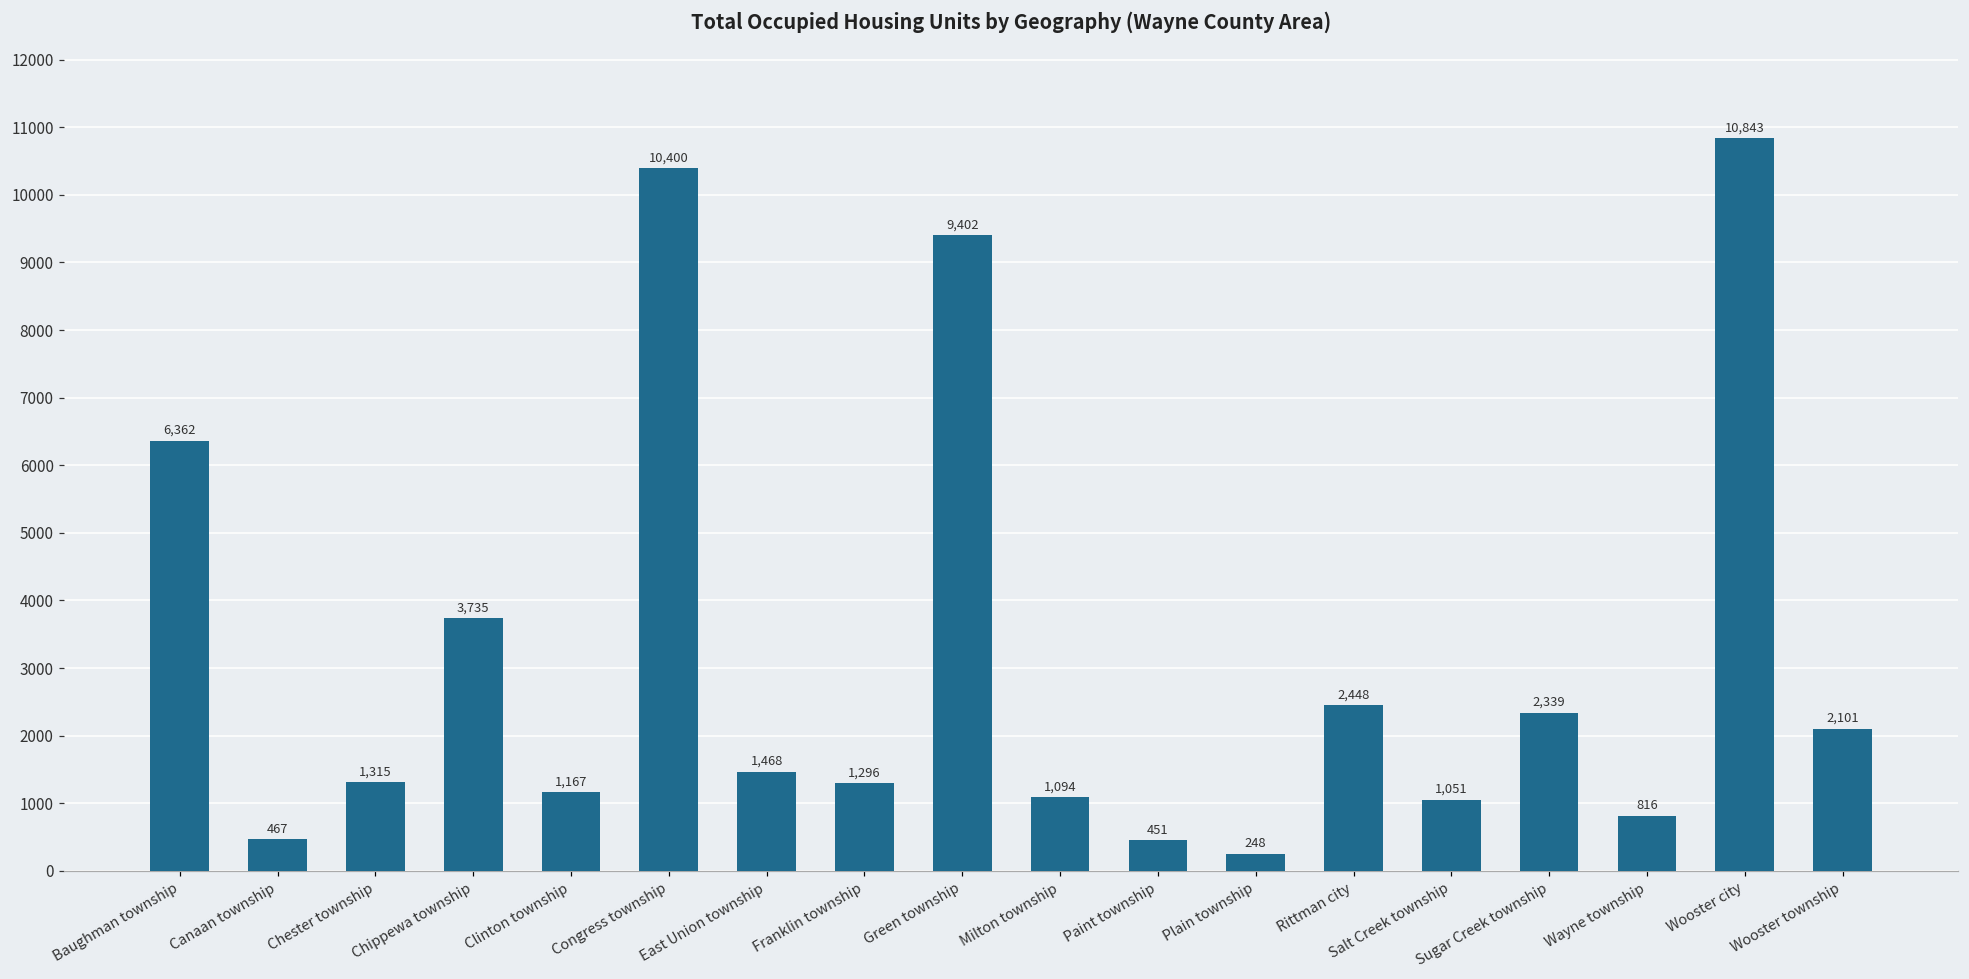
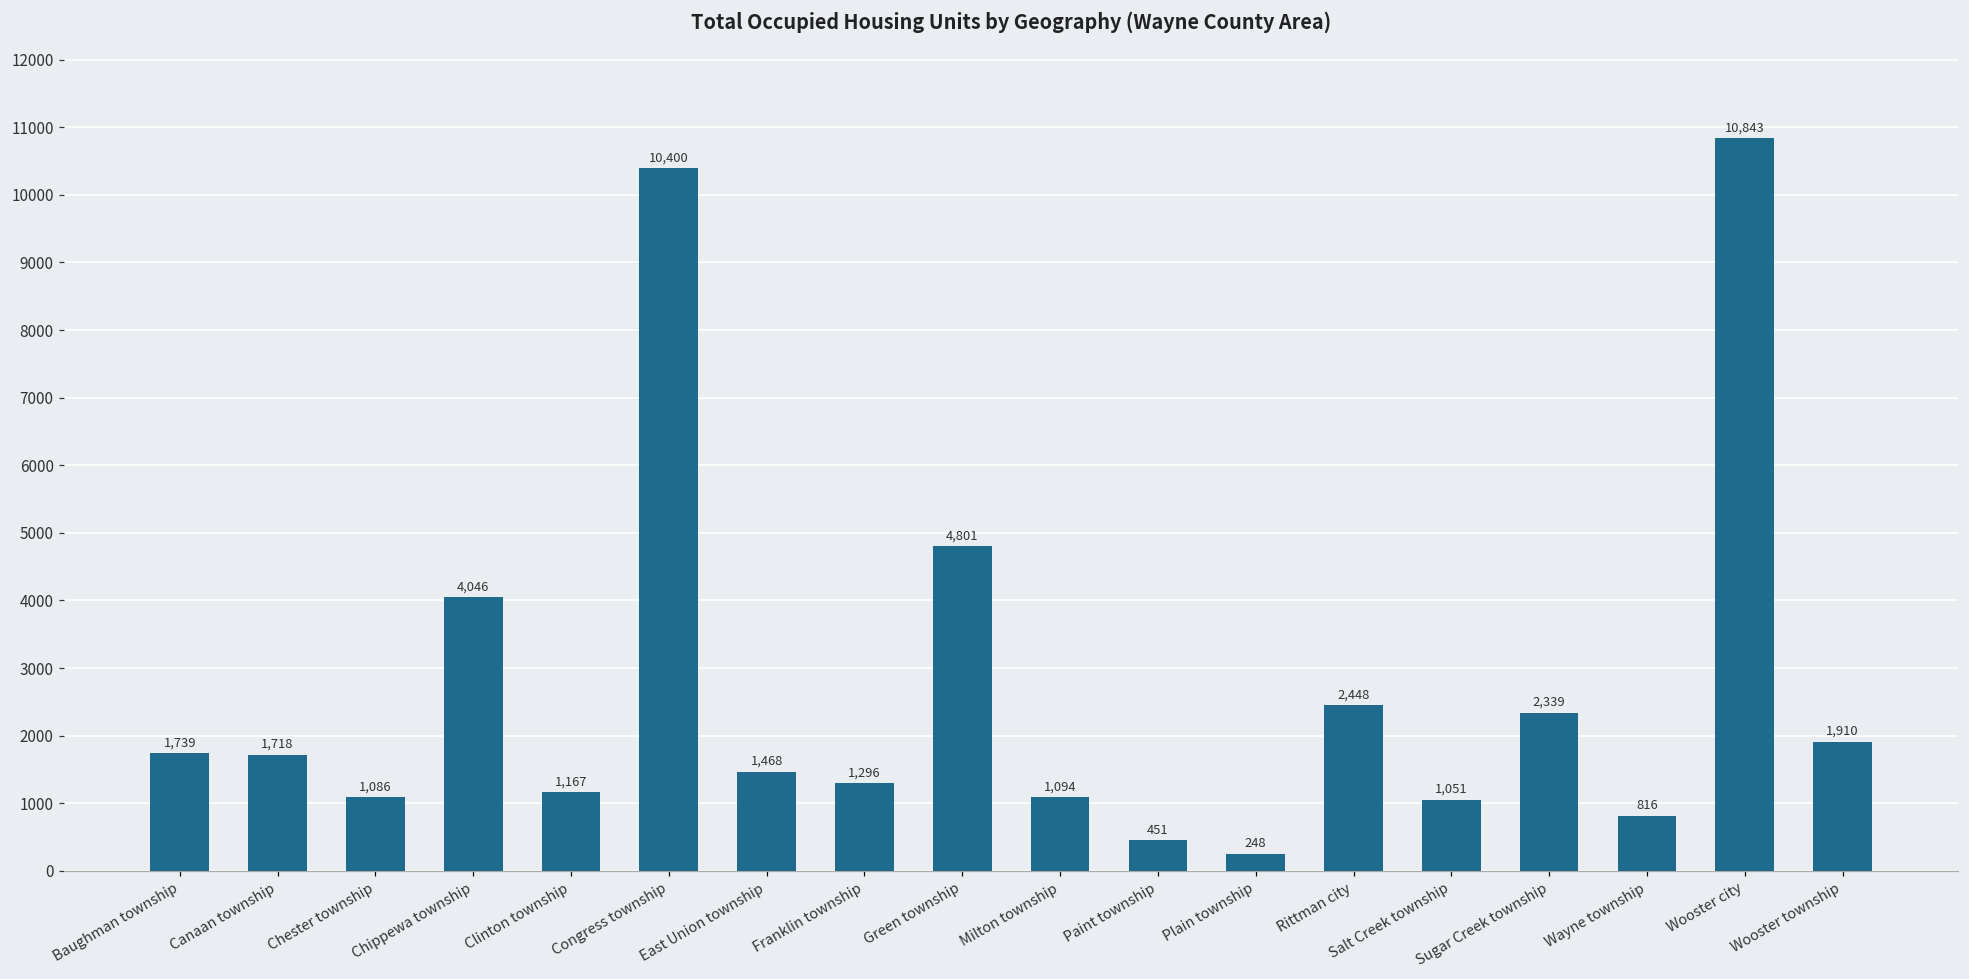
Baughman township: 6,362 -> 1,739
Canaan township: 467 -> 1,718
Chester township: 1,315 -> 1,086
Chippewa township: 3,735 -> 4,046
Green township: 9,402 -> 4,801
Wooster township: 2,101 -> 1,910
